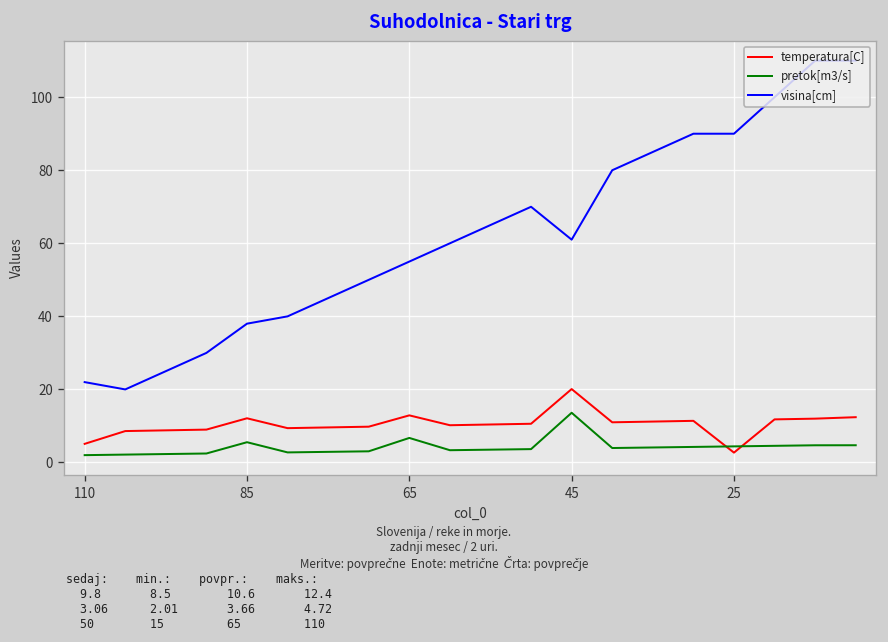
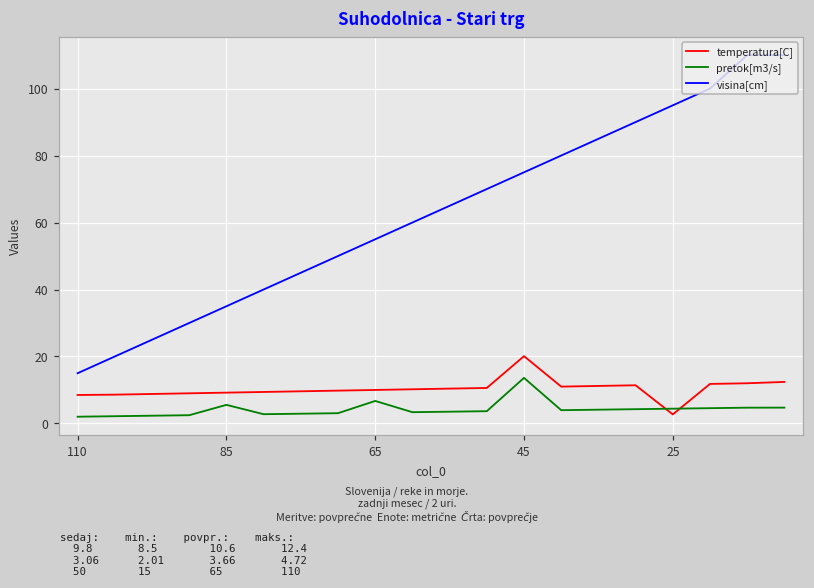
temperatura[C], 110: 5 -> 9
visina[cm], 110: 22 -> 15
temperatura[C], 85: 12 -> 9
visina[cm], 85: 38 -> 35
temperatura[C], 65: 13 -> 10
visina[cm], 45: 61 -> 75
visina[cm], 25: 90 -> 95
